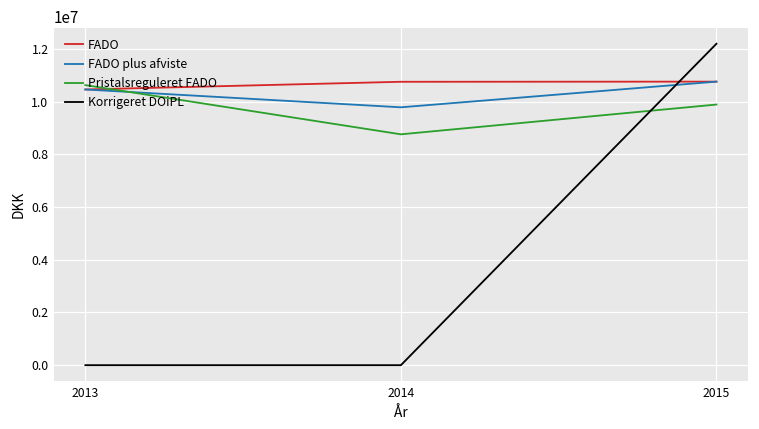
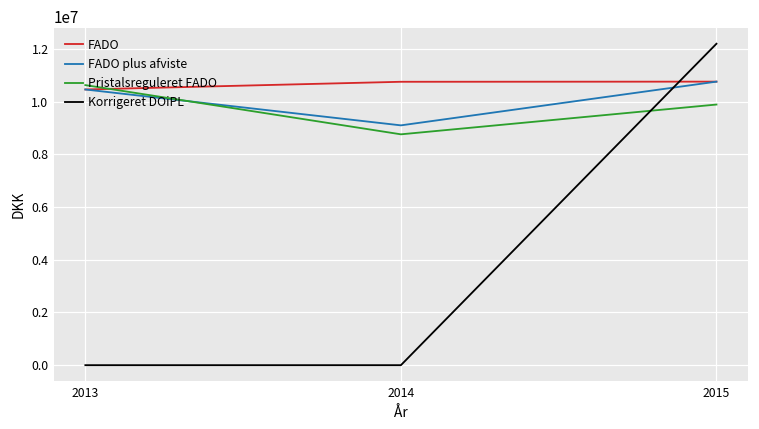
FADO plus afviste, 2014: 9800000 -> 9100000
